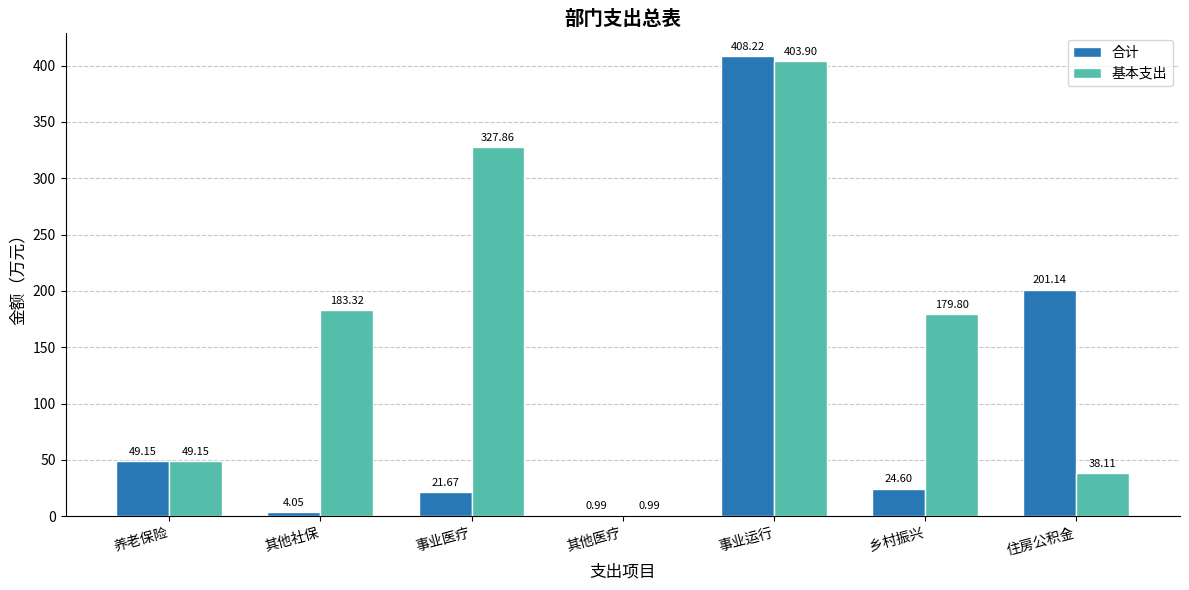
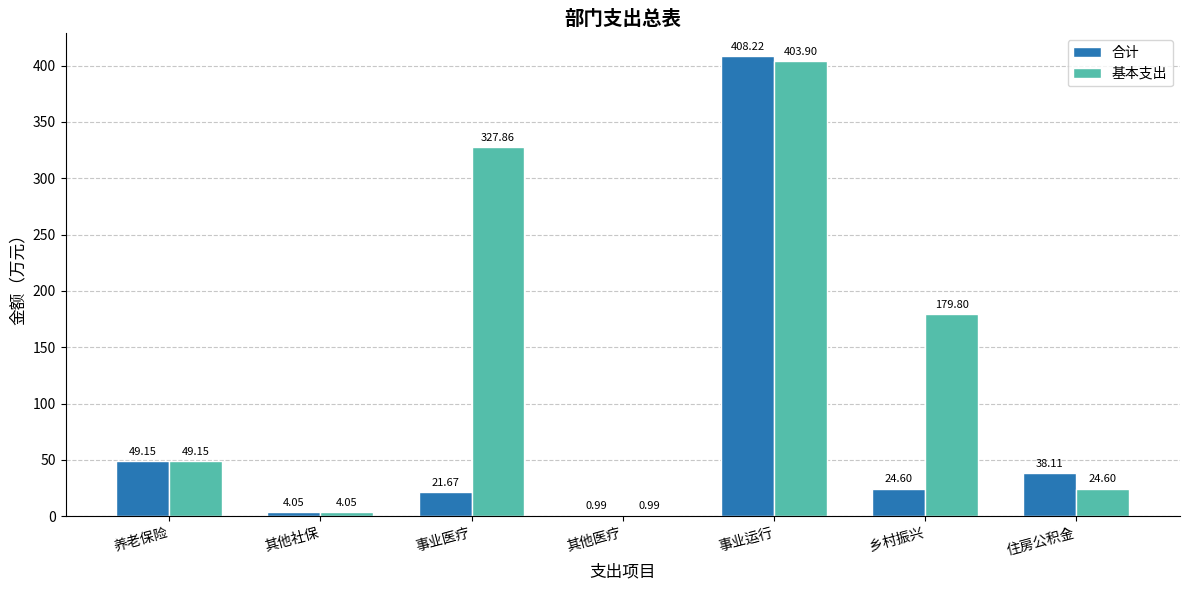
基本支出, 其他社保: 183.32 -> 4.05
合计, 住房公积金: 201.14 -> 38.11
基本支出, 住房公积金: 38.11 -> 24.60
